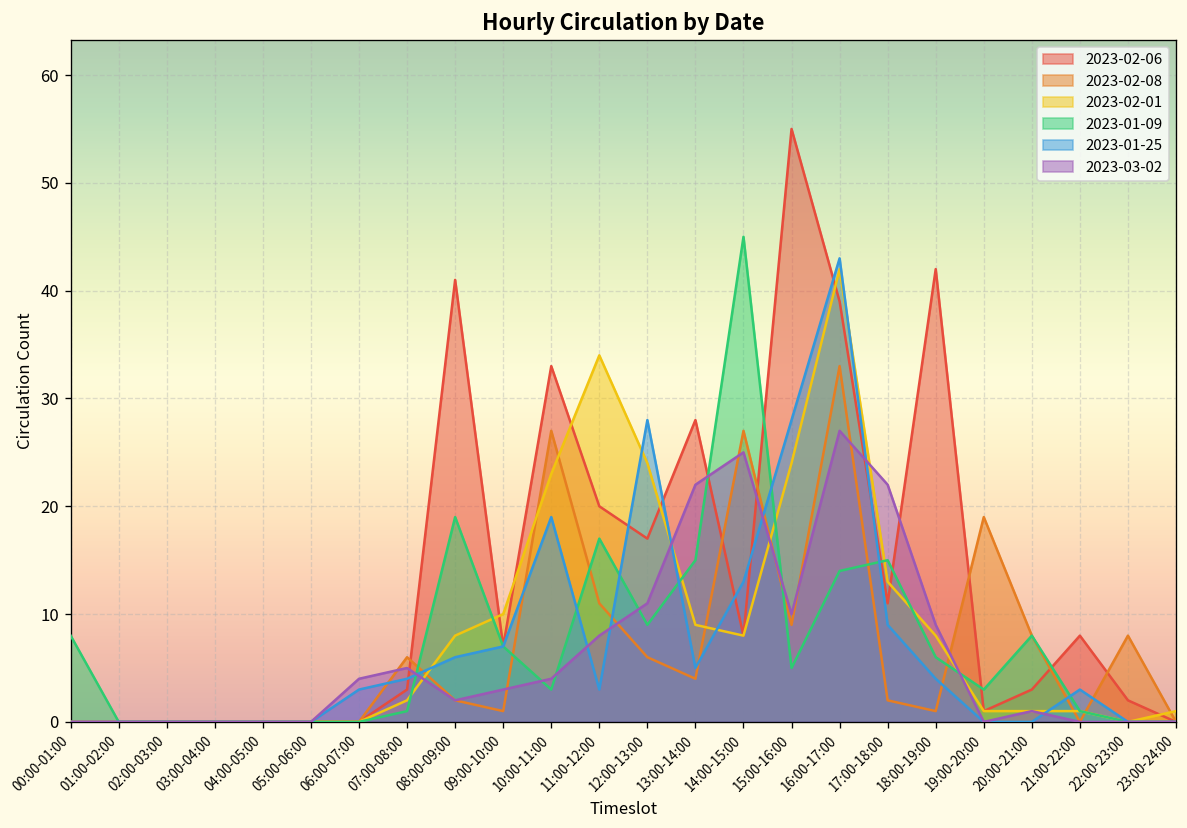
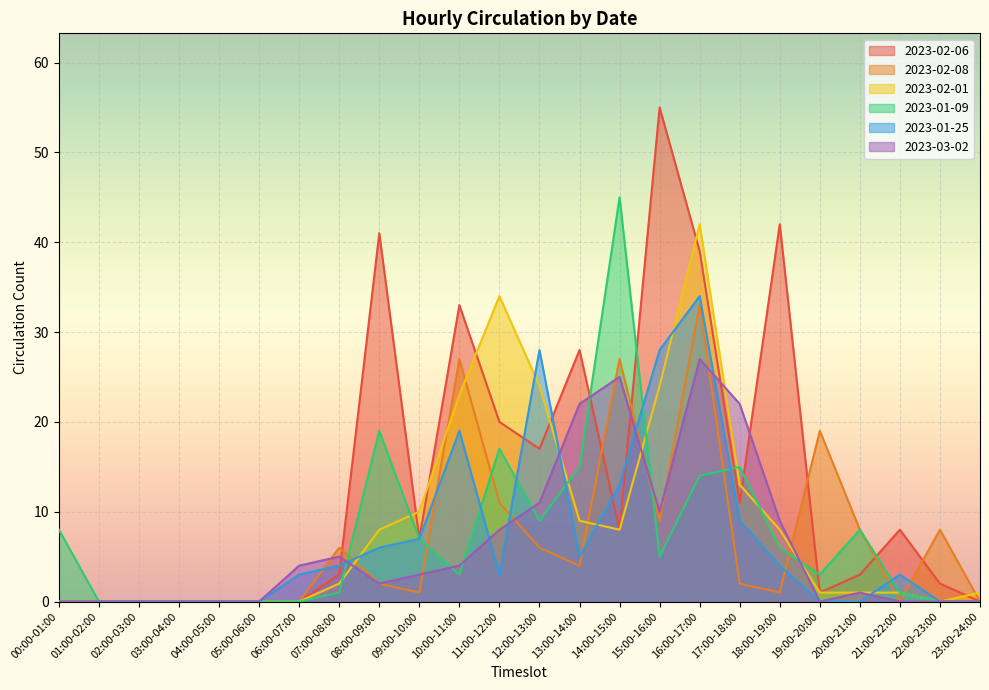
2023-01-25, 16:00-17:00: 43 -> 34
